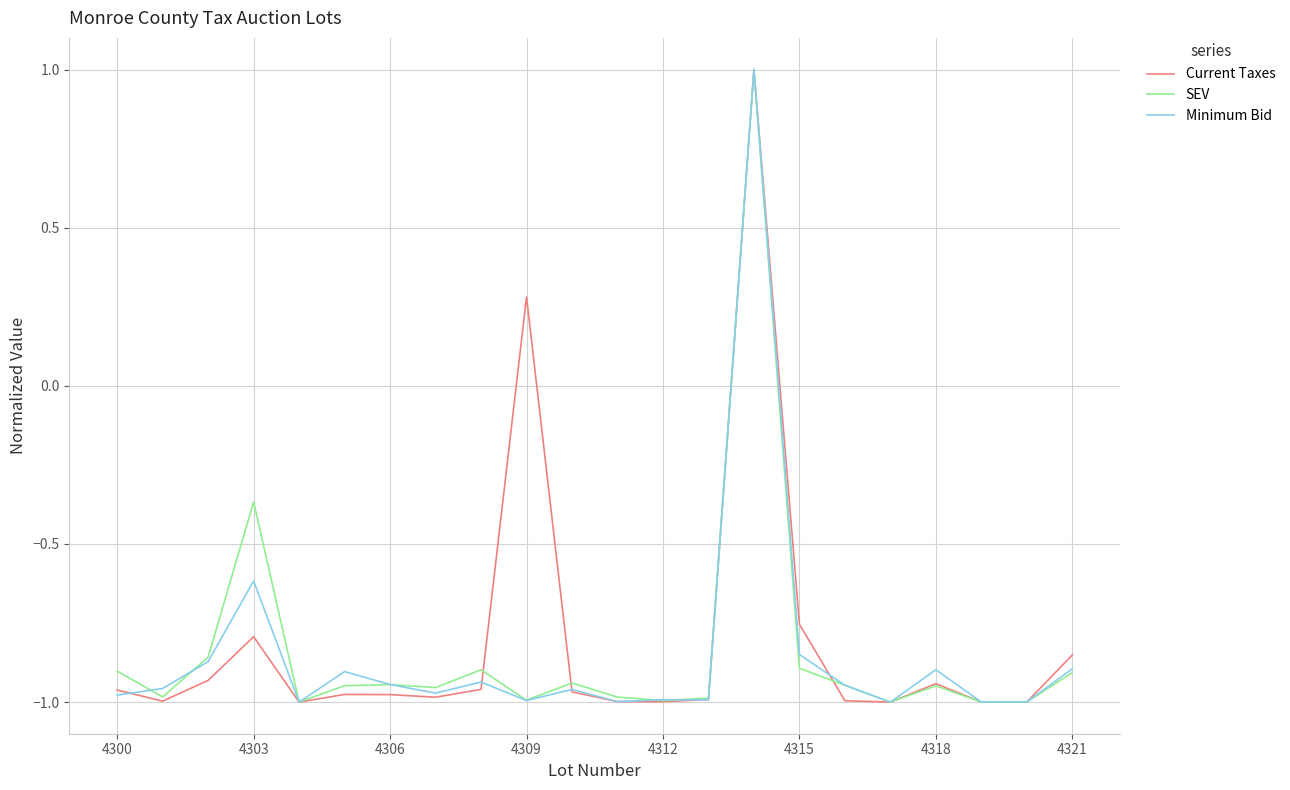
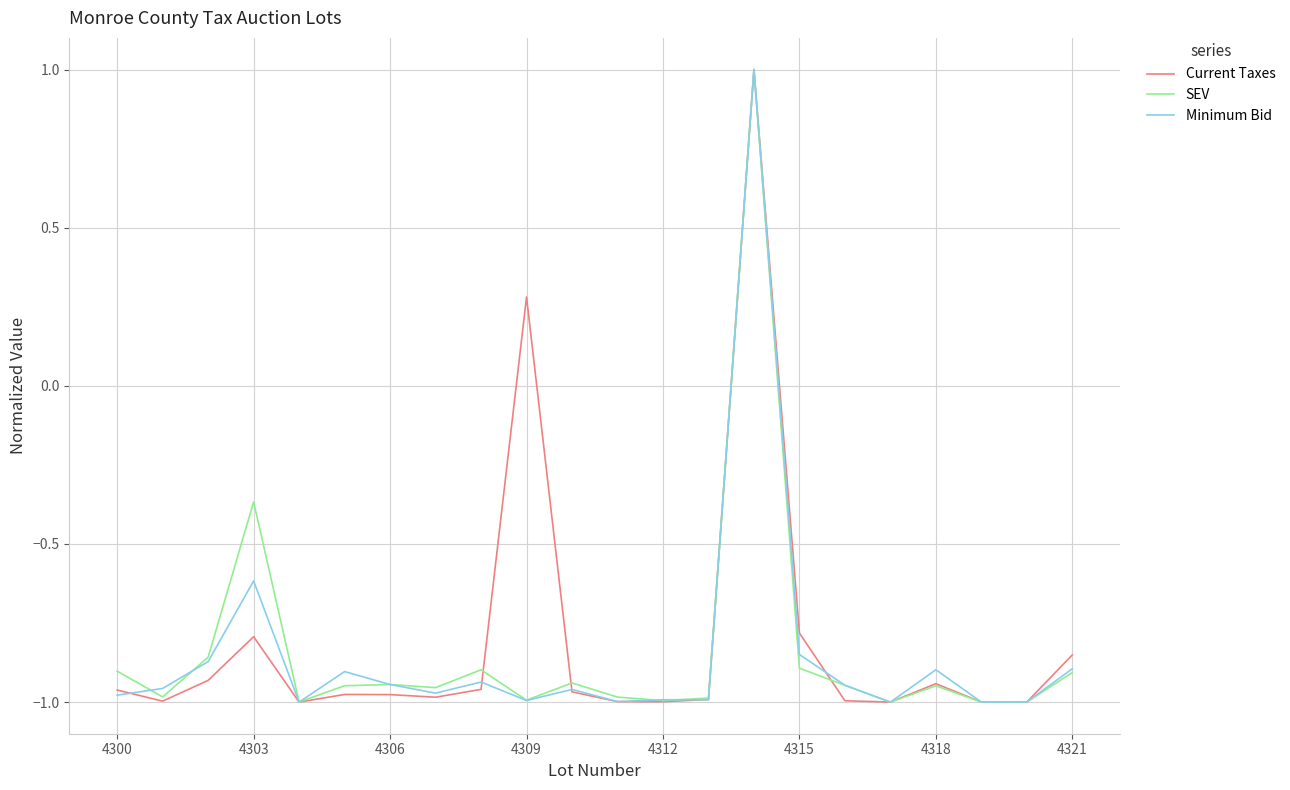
Current Taxes, 4315: -0.75 -> -0.78
